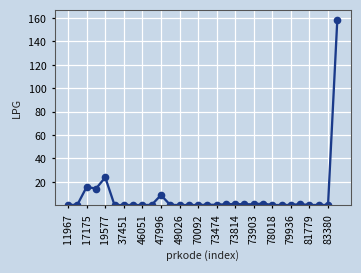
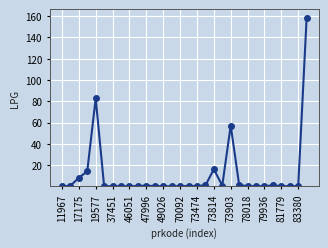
17175: 16 -> 8
19577: 24 -> 83
47996: 9 -> 1
73814: 1 -> 16
73903: 1 -> 57
